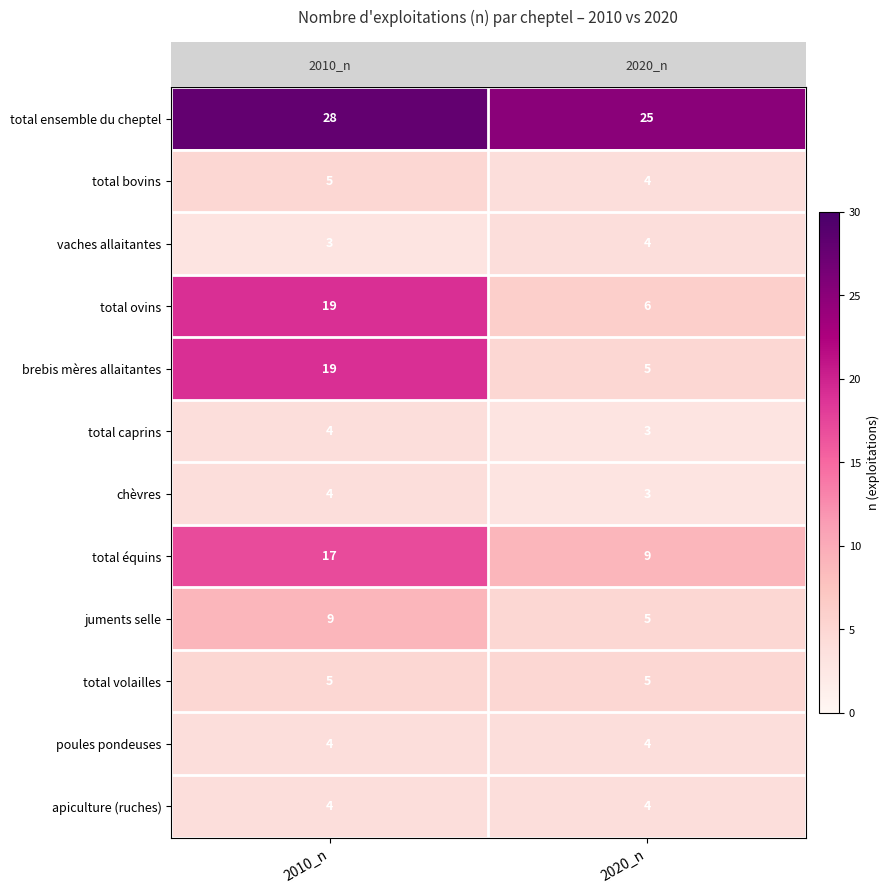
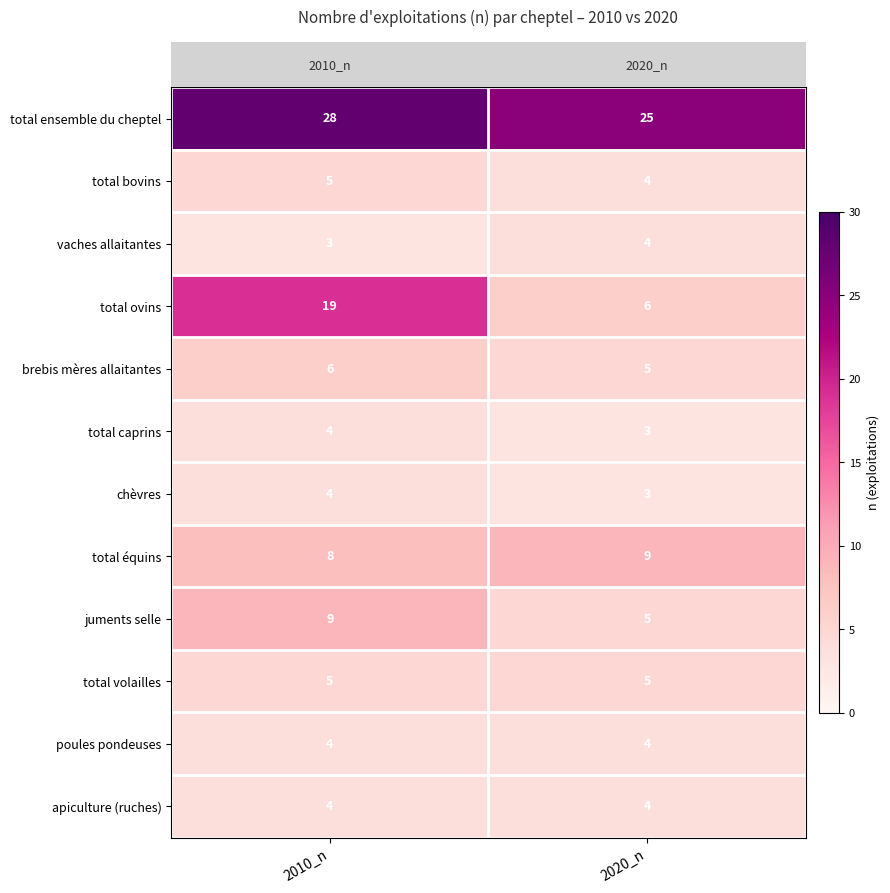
brebis mères allaitantes, 2010_n: 19 -> 6
total équins, 2010_n: 17 -> 8
